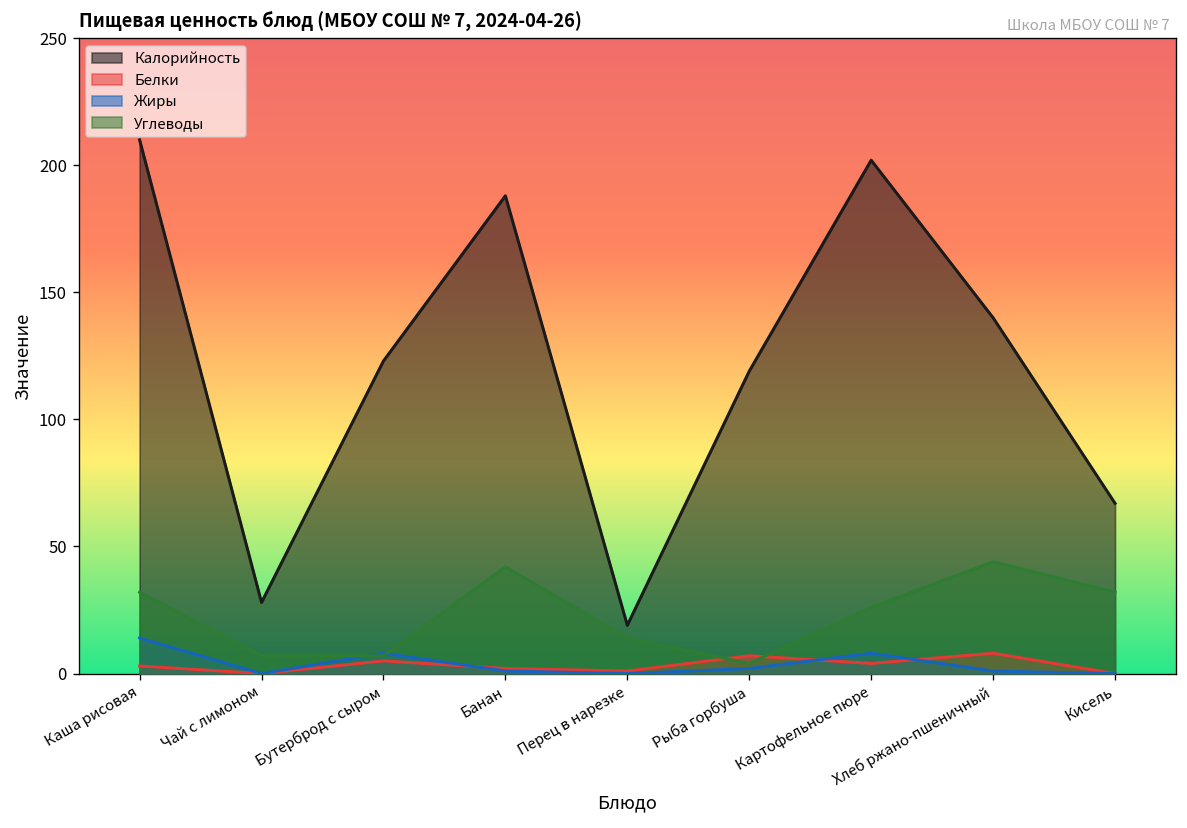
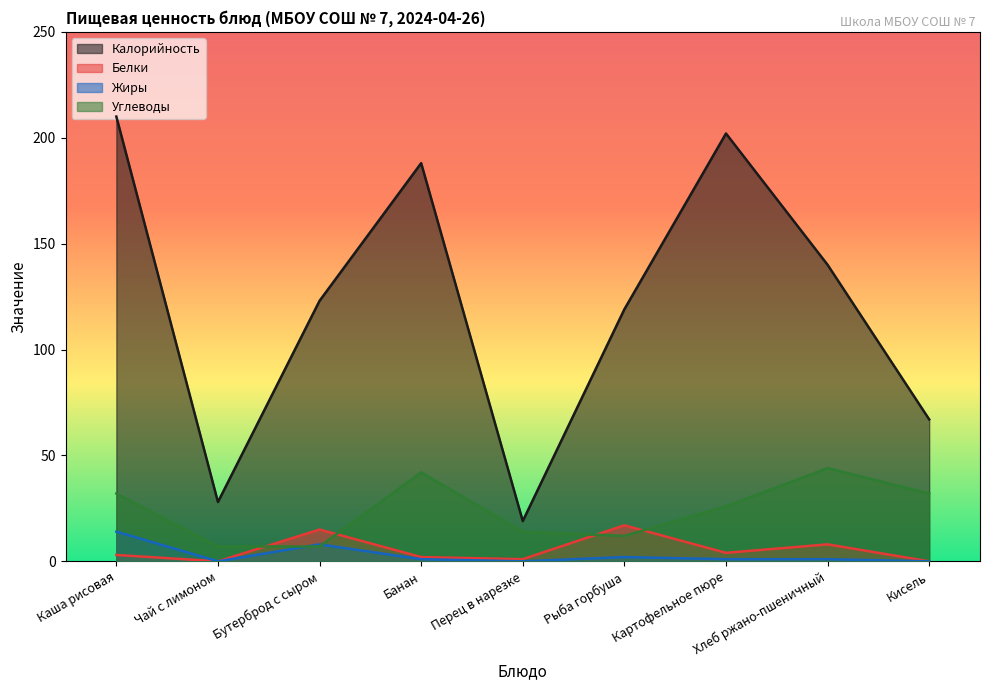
Белки, Бутерброд с сыром: 5 -> 15
Белки, Рыба горбуша: 7 -> 17
Углеводы, Рыба горбуша: 4 -> 12
Жиры, Картофельное пюре: 8 -> 1
